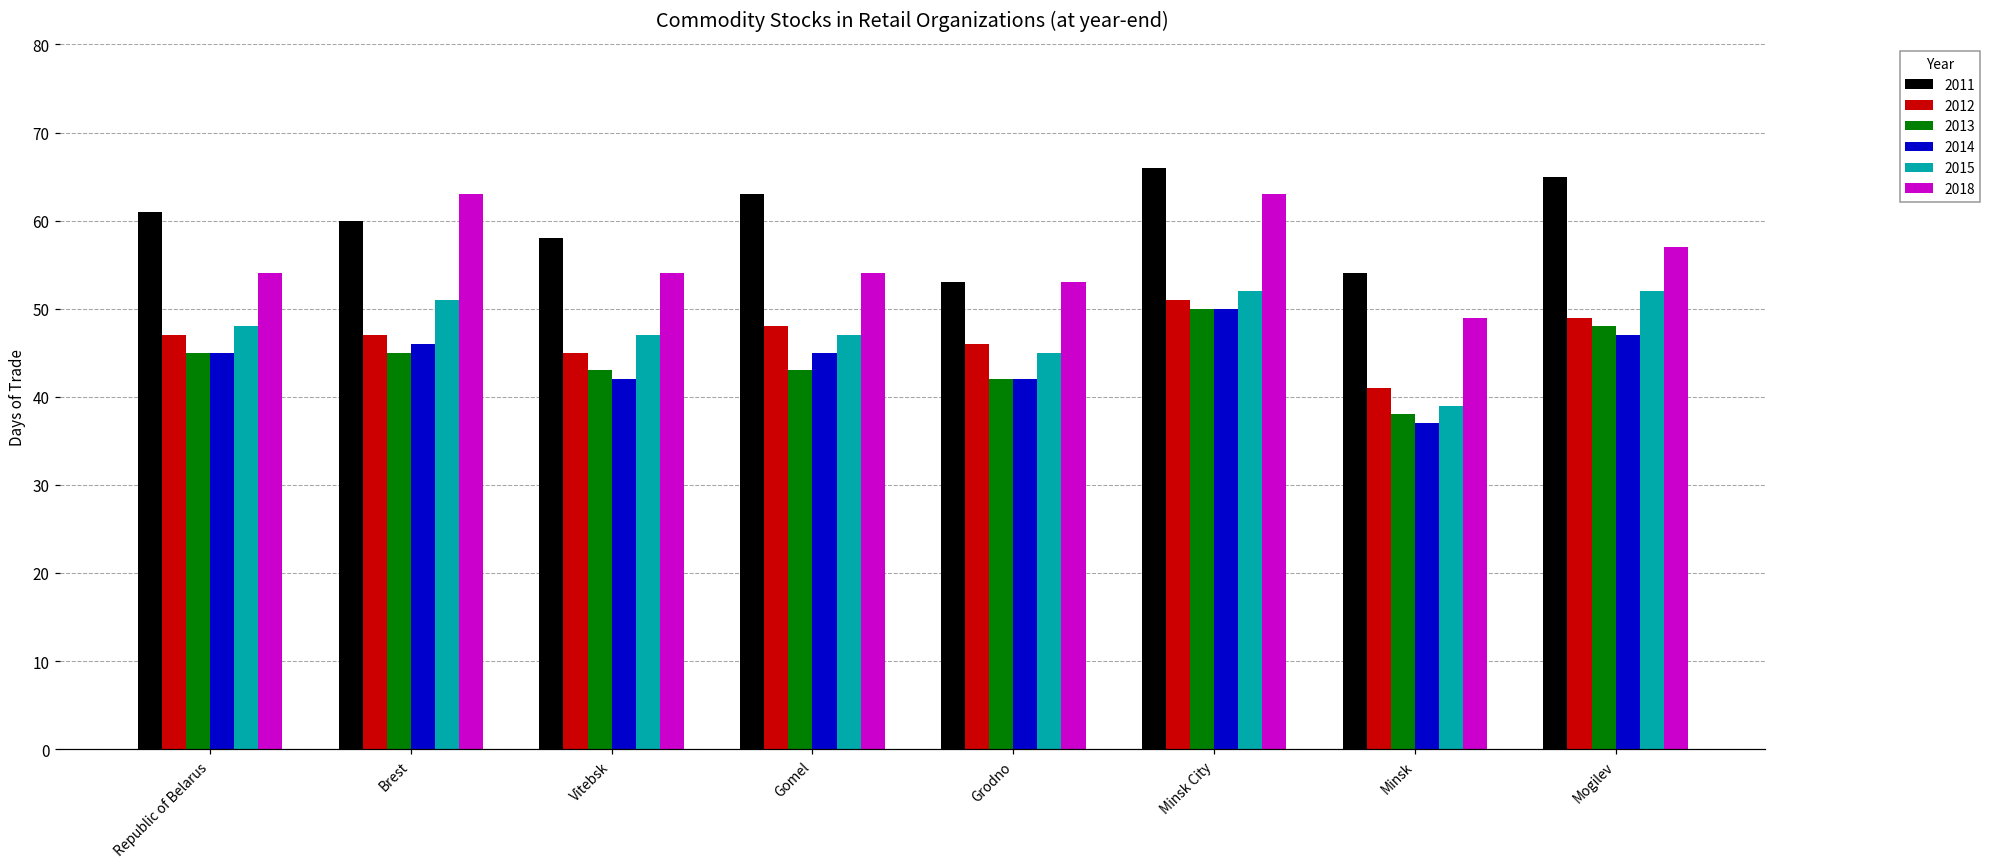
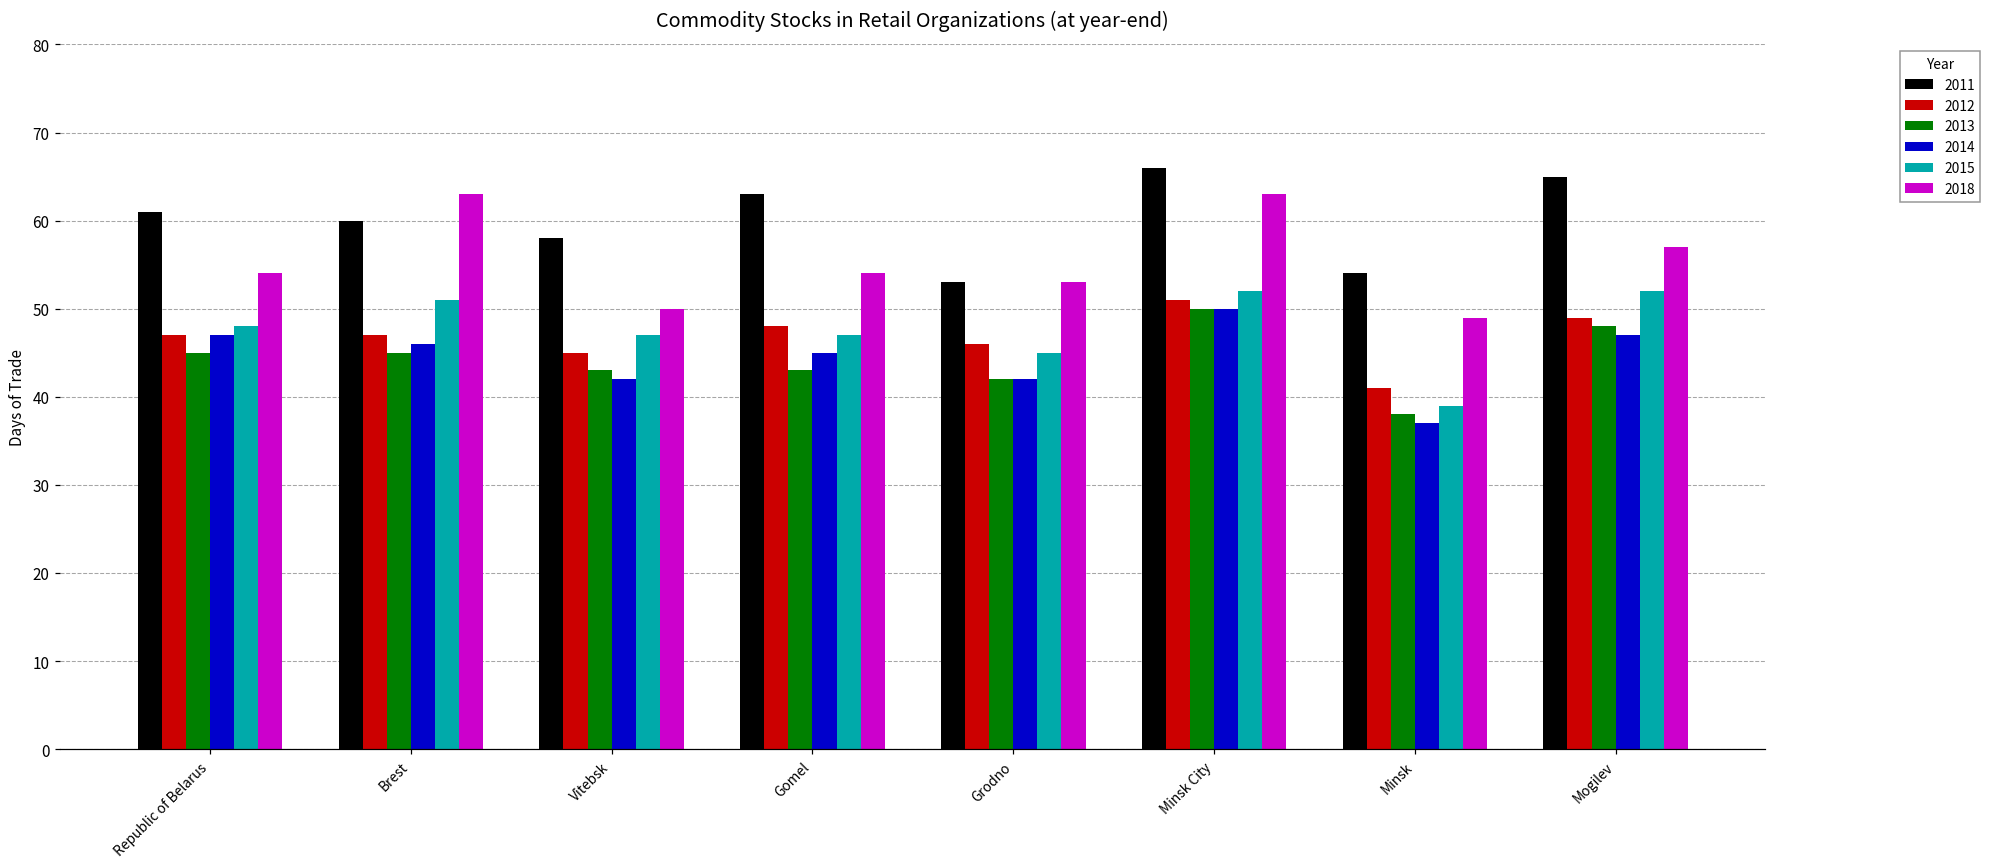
2014, Republic of Belarus: 45 -> 47
2018, Vitebsk: 54 -> 50
